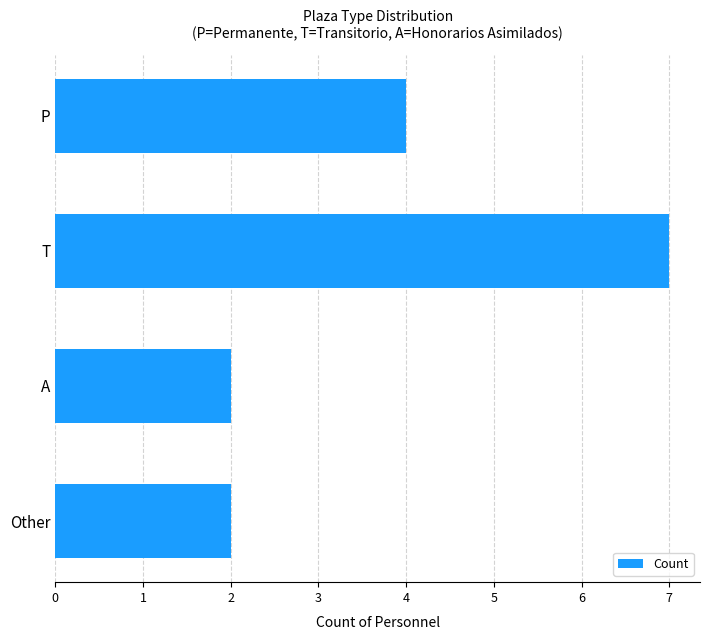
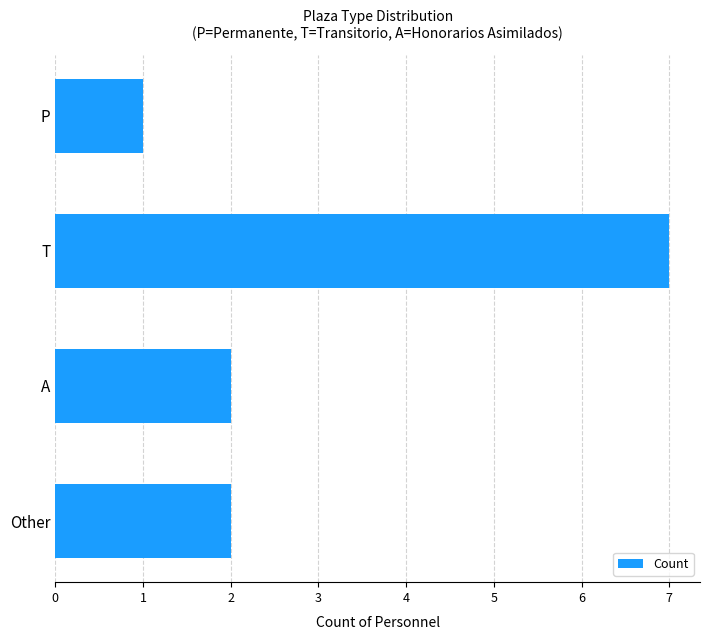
P: 4 -> 1
